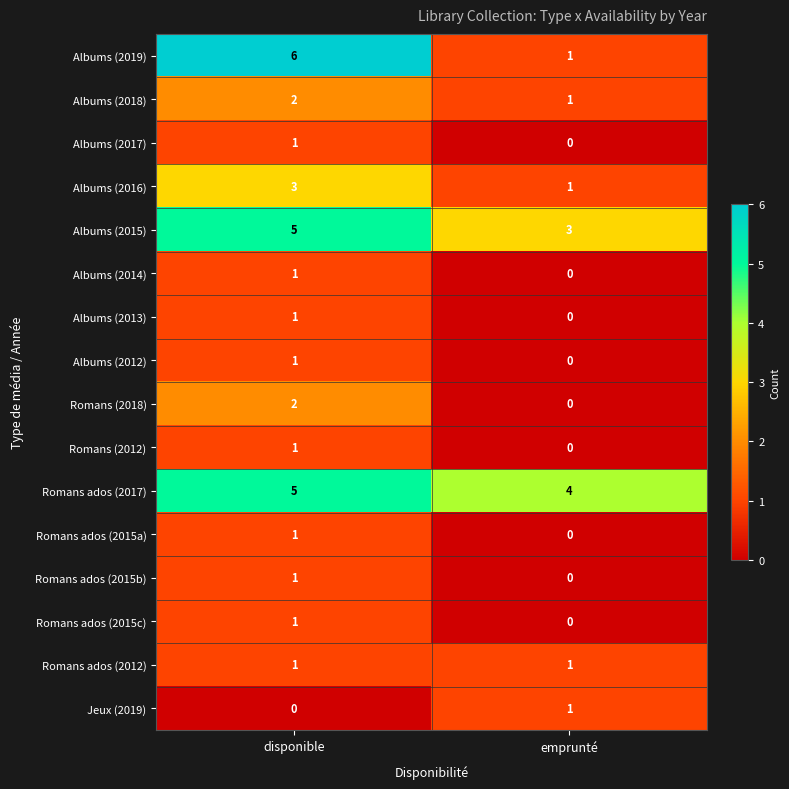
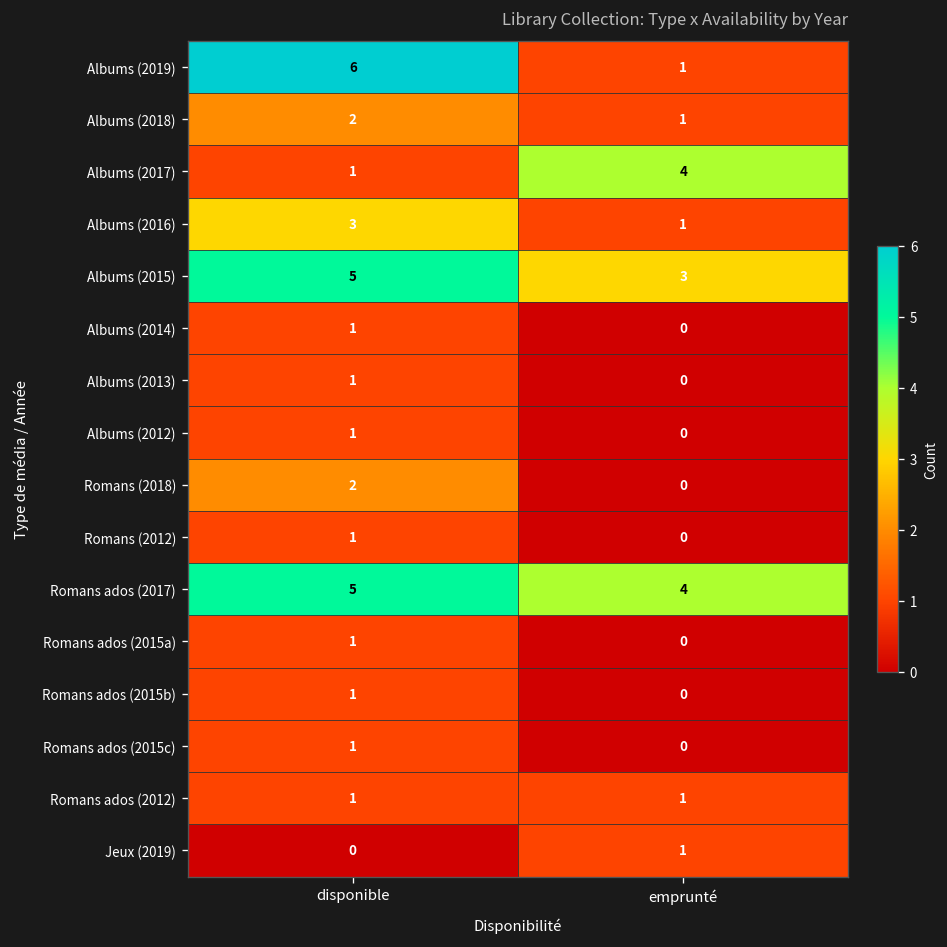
Albums (2017), emprunté: 0 -> 4
